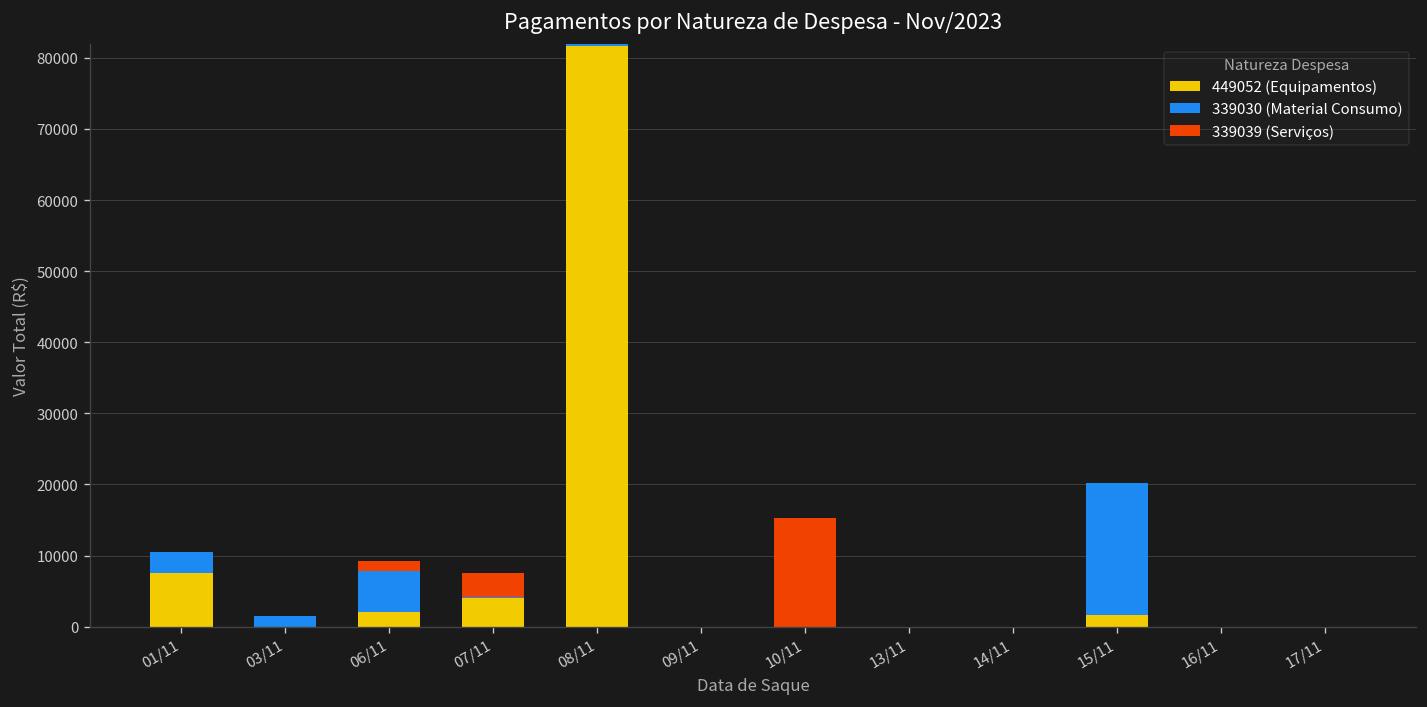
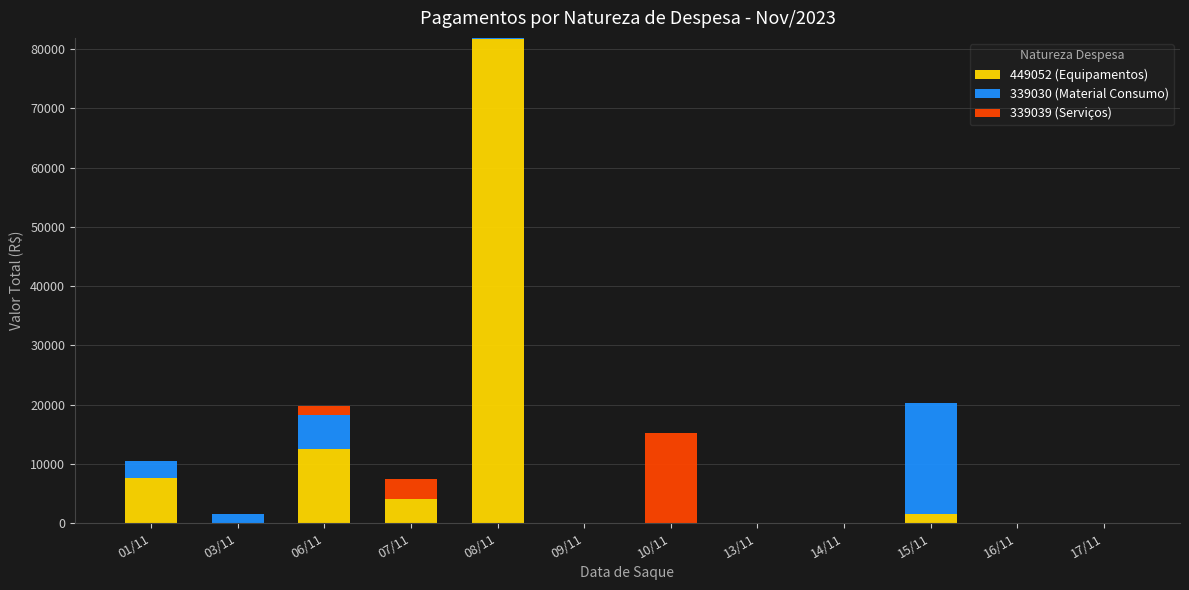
449052 (Equipamentos), 06/11: 2000 -> 12000
